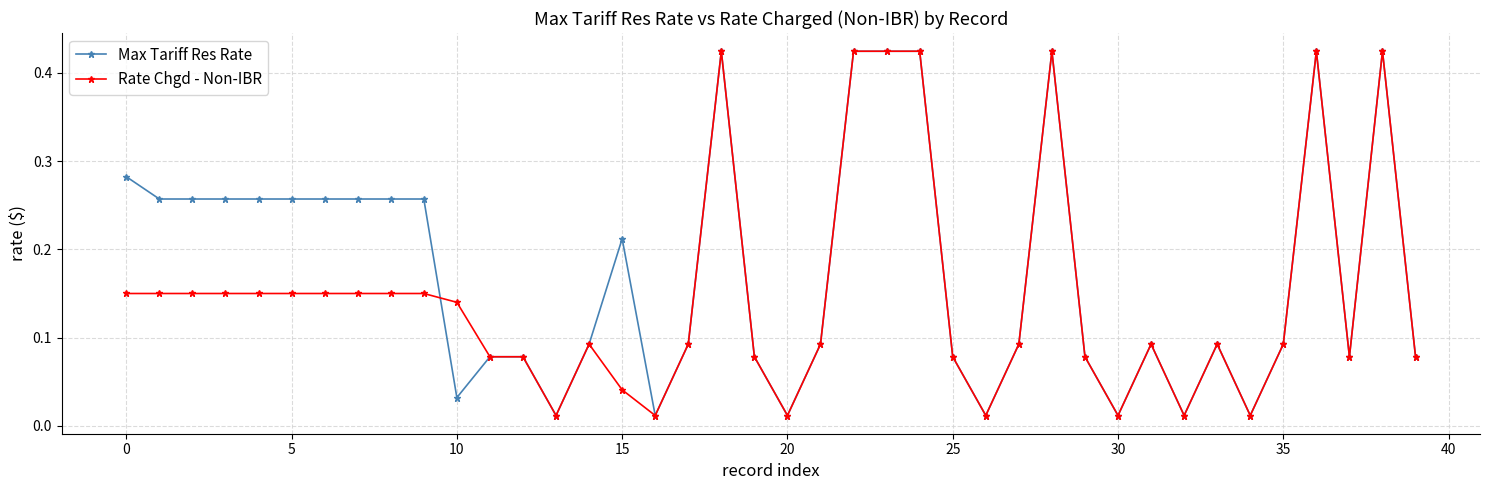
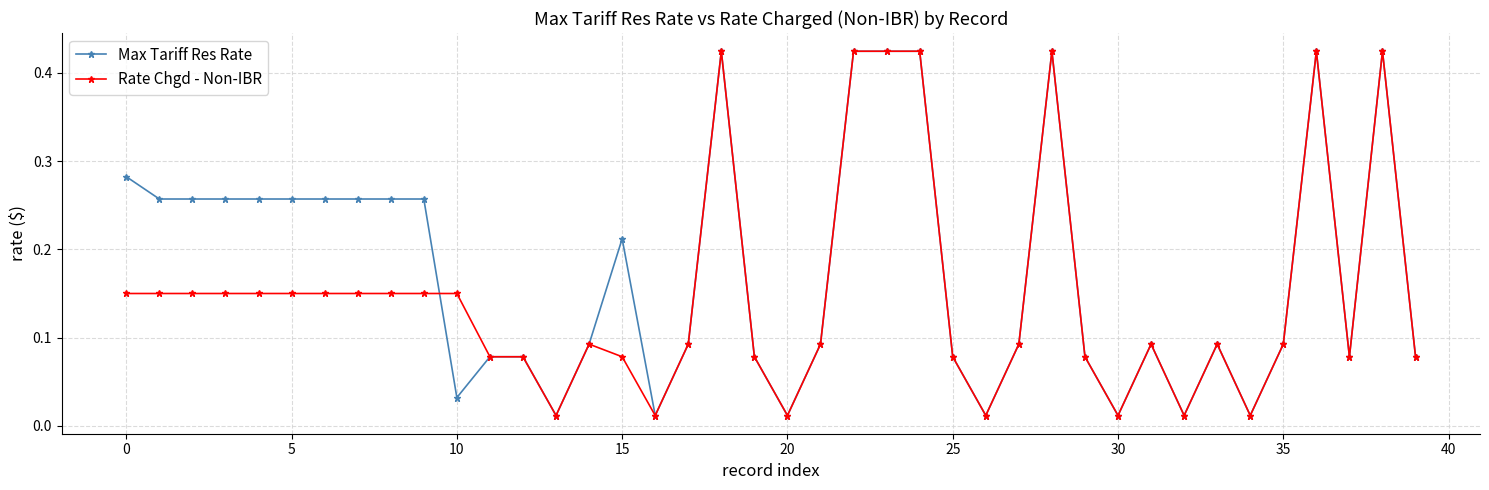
Rate Chgd - Non-IBR, 10: 0.14 -> 0.15
Rate Chgd - Non-IBR, 15: 0.04 -> 0.08
